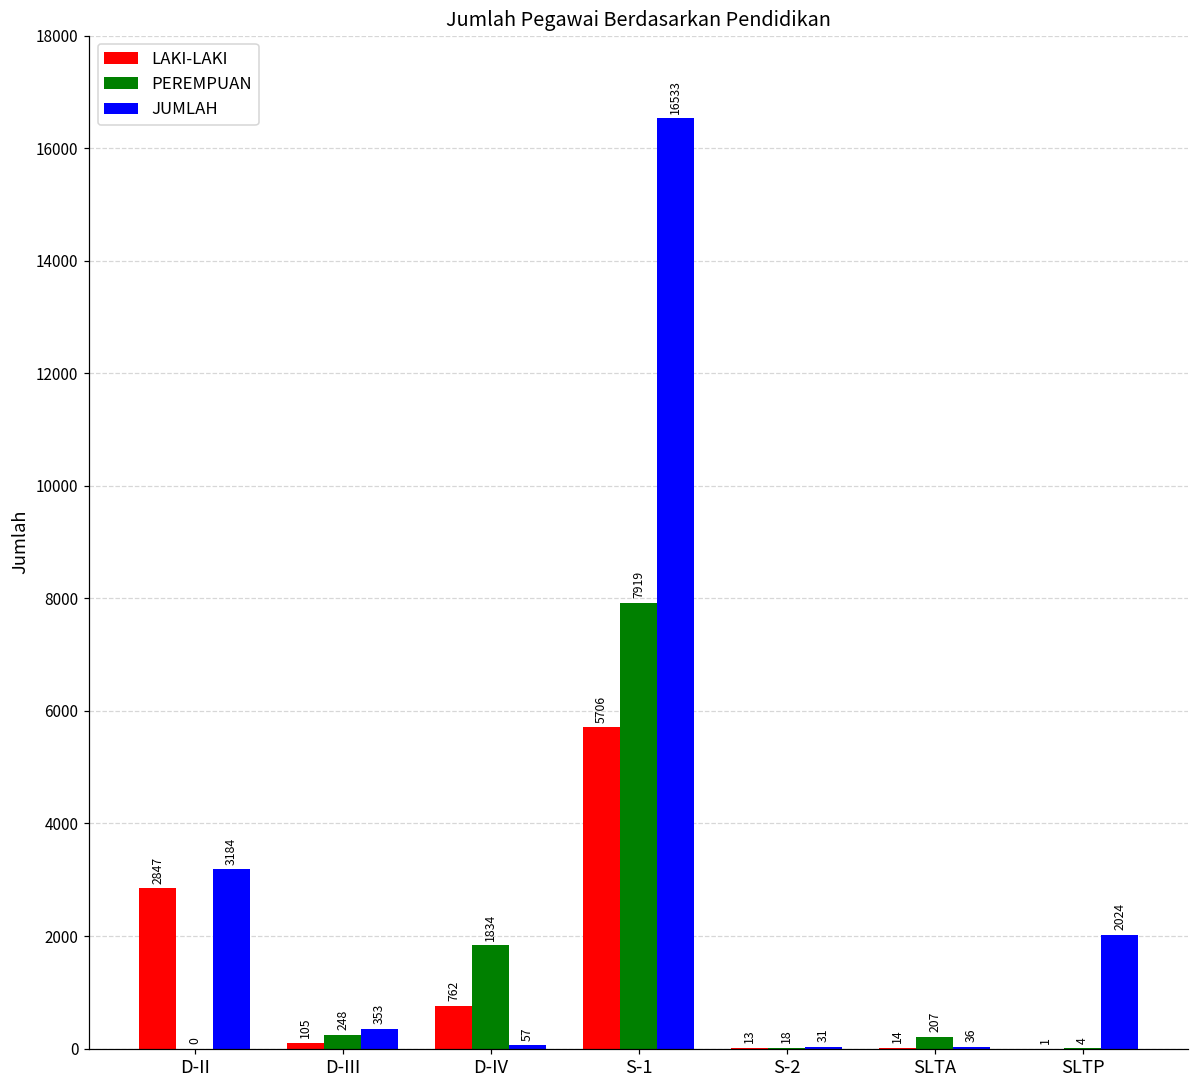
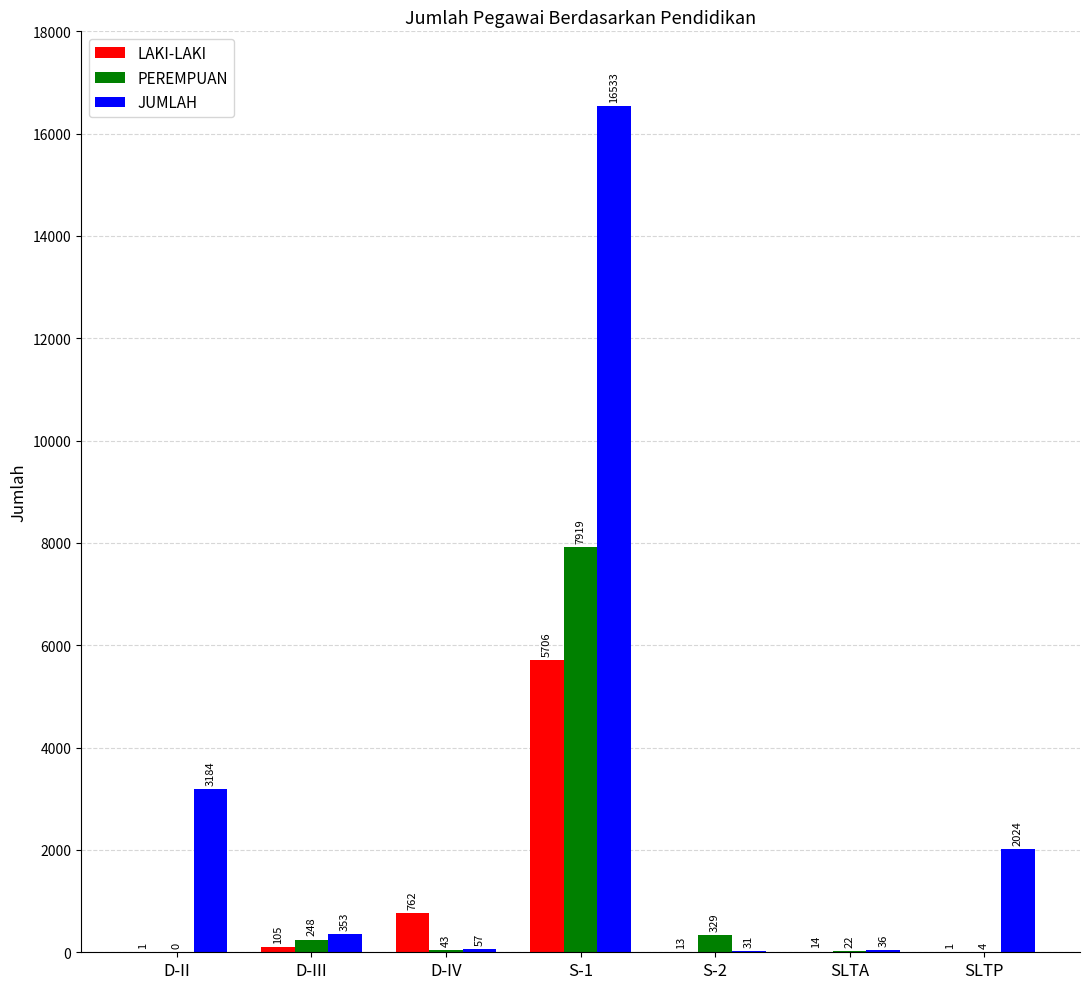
LAKI-LAKI, D-II: 2847 -> 1
PEREMPUAN, D-IV: 1834 -> 43
PEREMPUAN, S-2: 18 -> 329
PEREMPUAN, SLTA: 207 -> 22
